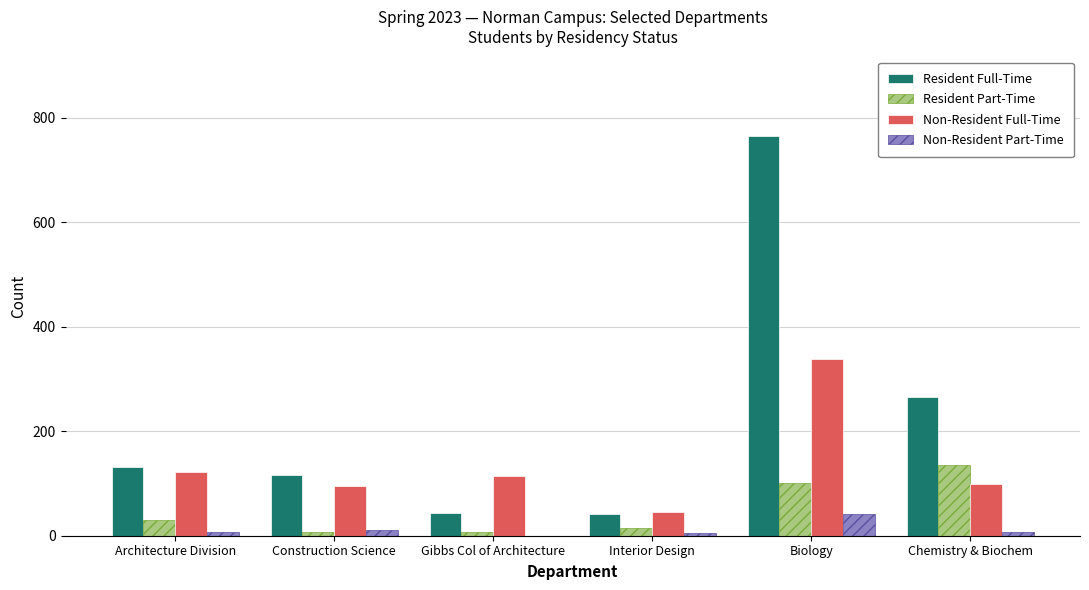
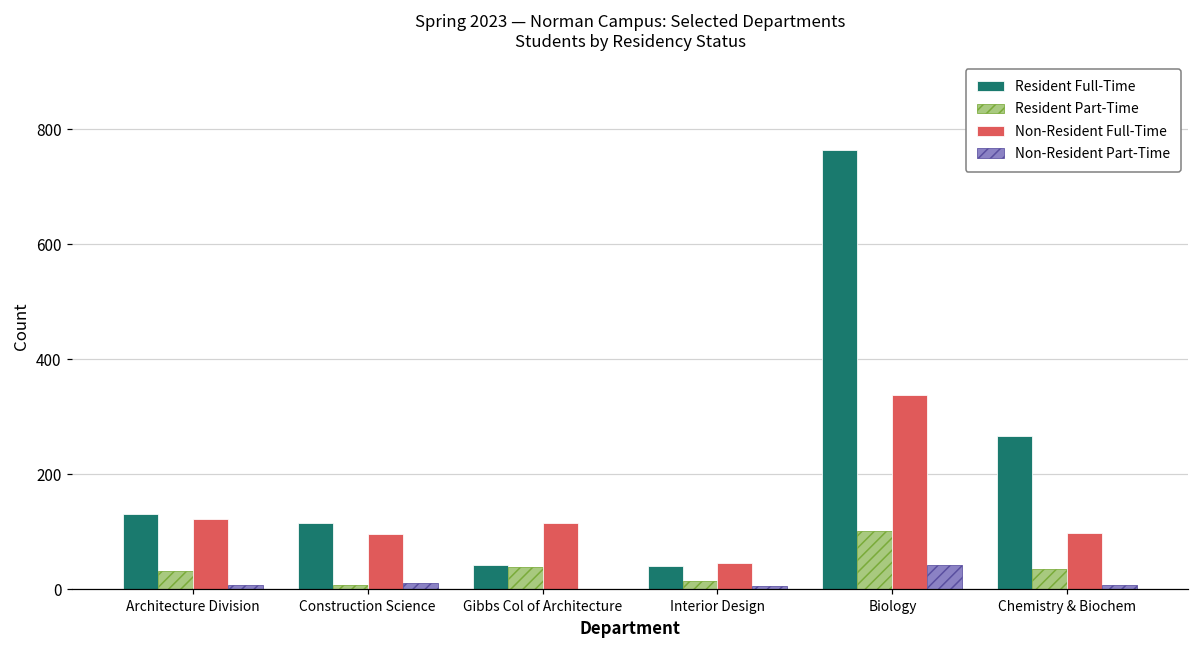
Resident Part-Time, Gibbs Col of Architecture: 10 -> 40
Resident Part-Time, Chemistry & Biochem: 140 -> 40
